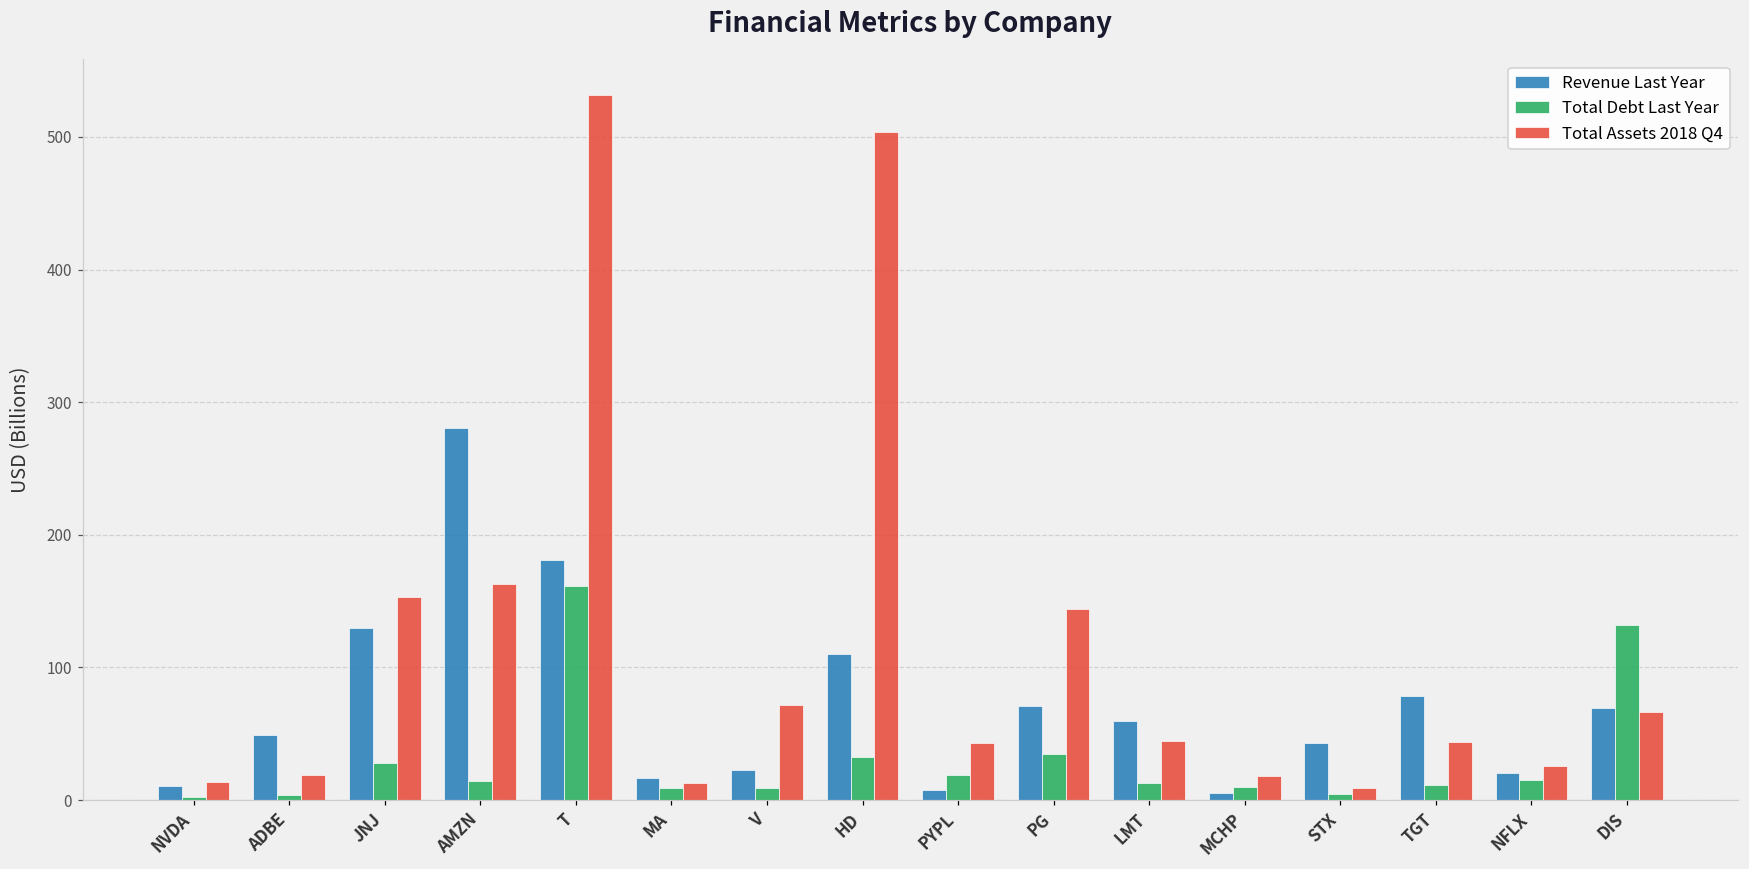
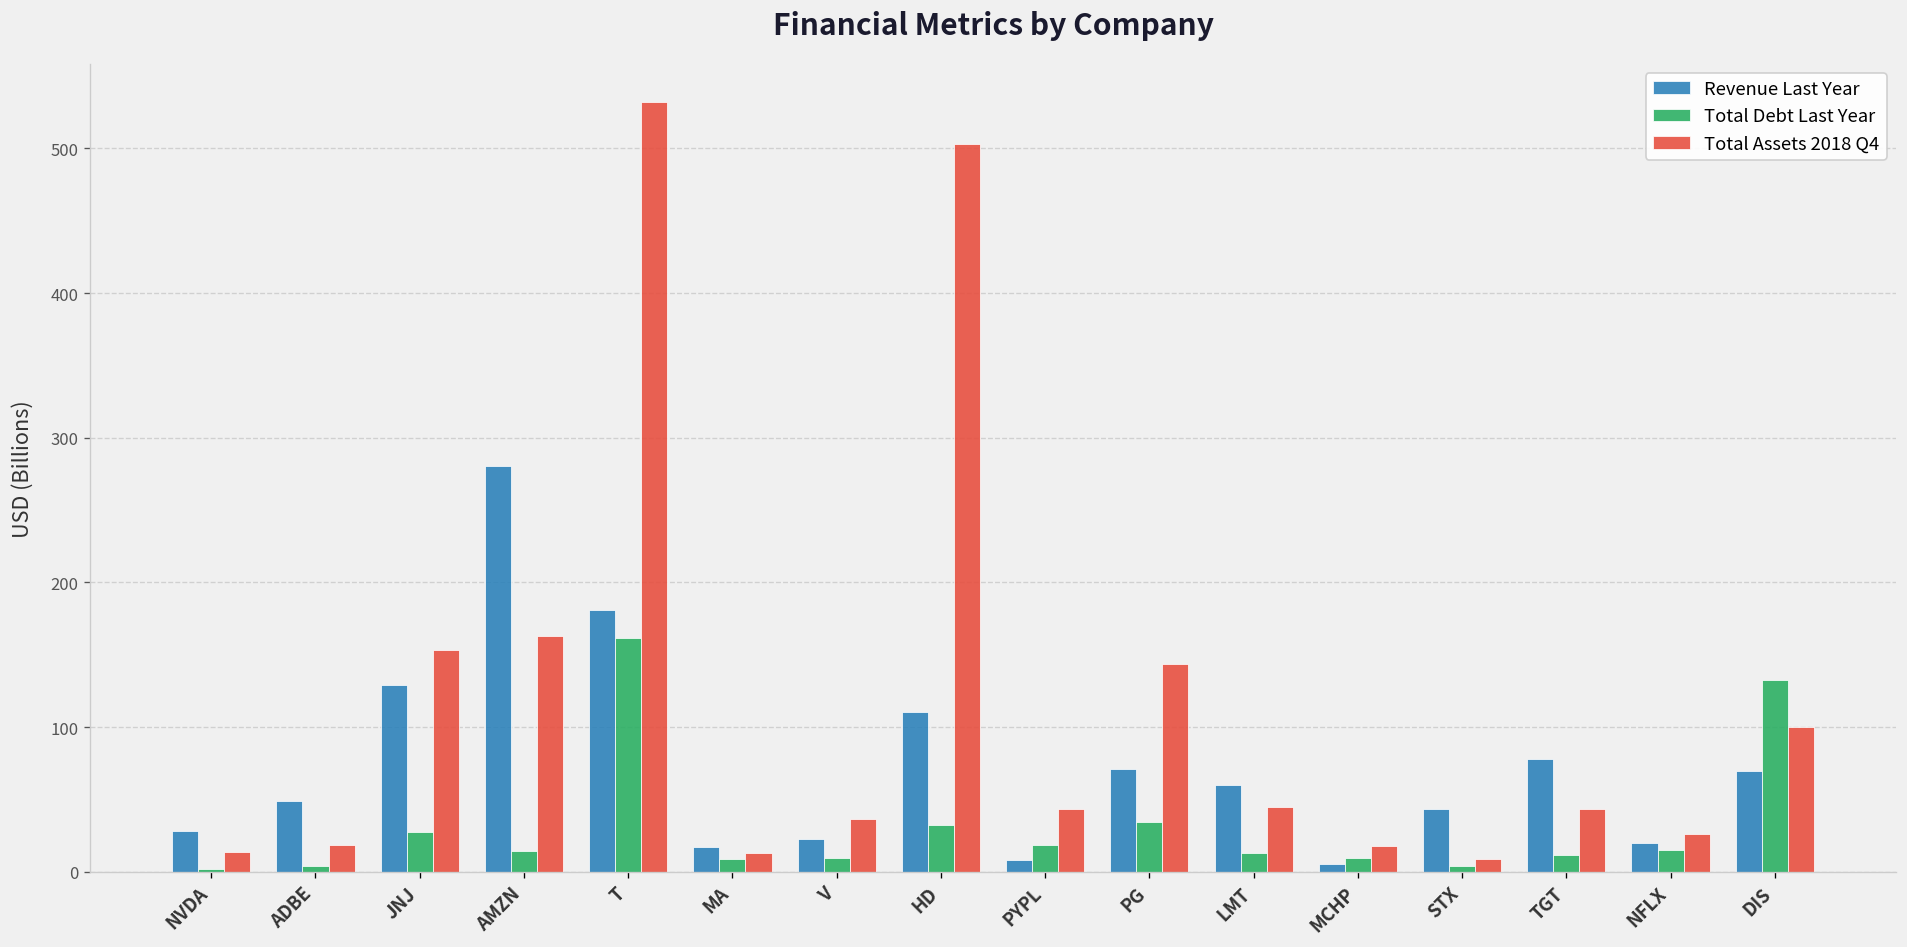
Revenue Last Year, NVDA: 11 -> 28
Total Assets 2018 Q4, V: 72 -> 36
Total Assets 2018 Q4, DIS: 66 -> 100
